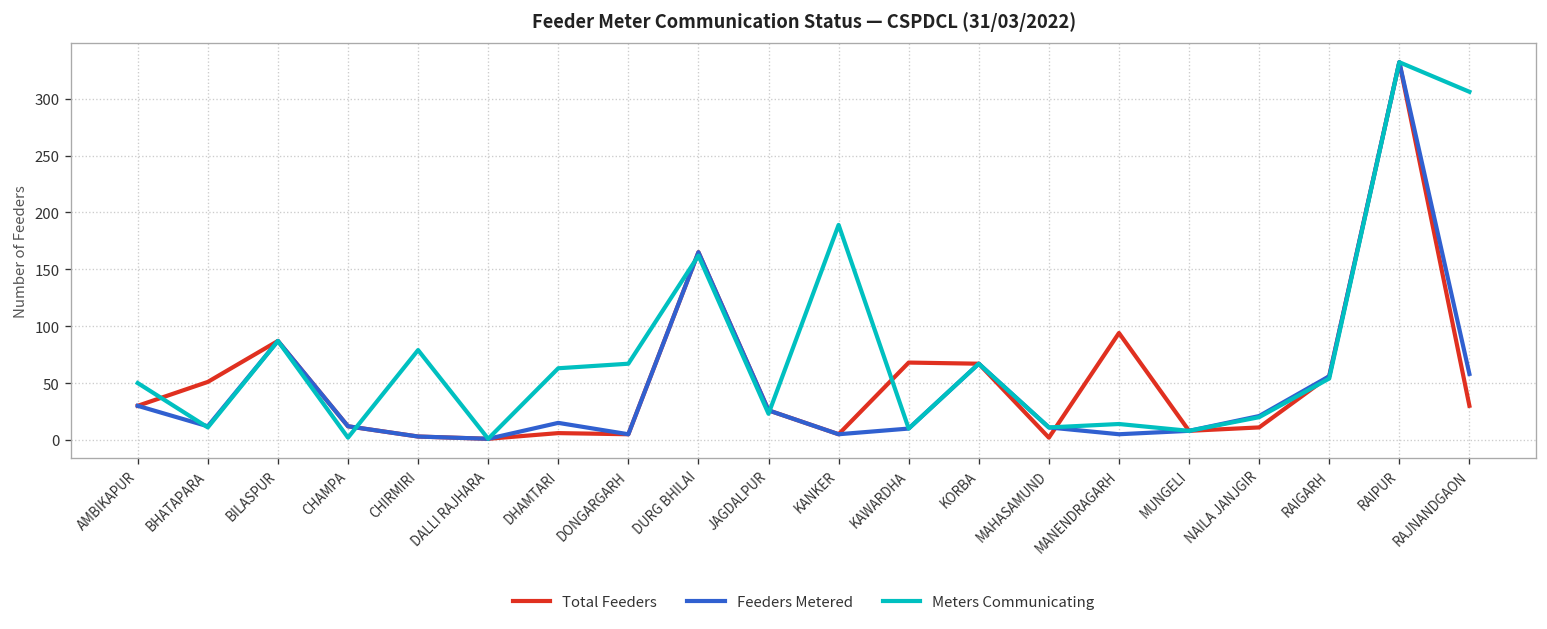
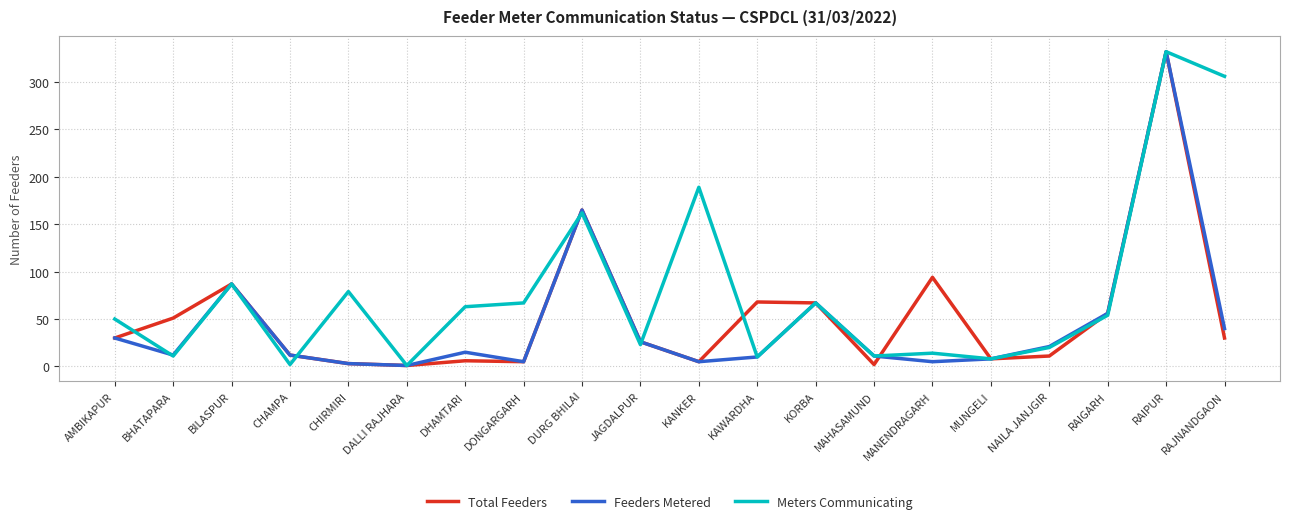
Feeders Metered, RAJNANDGAON: 60 -> 40
